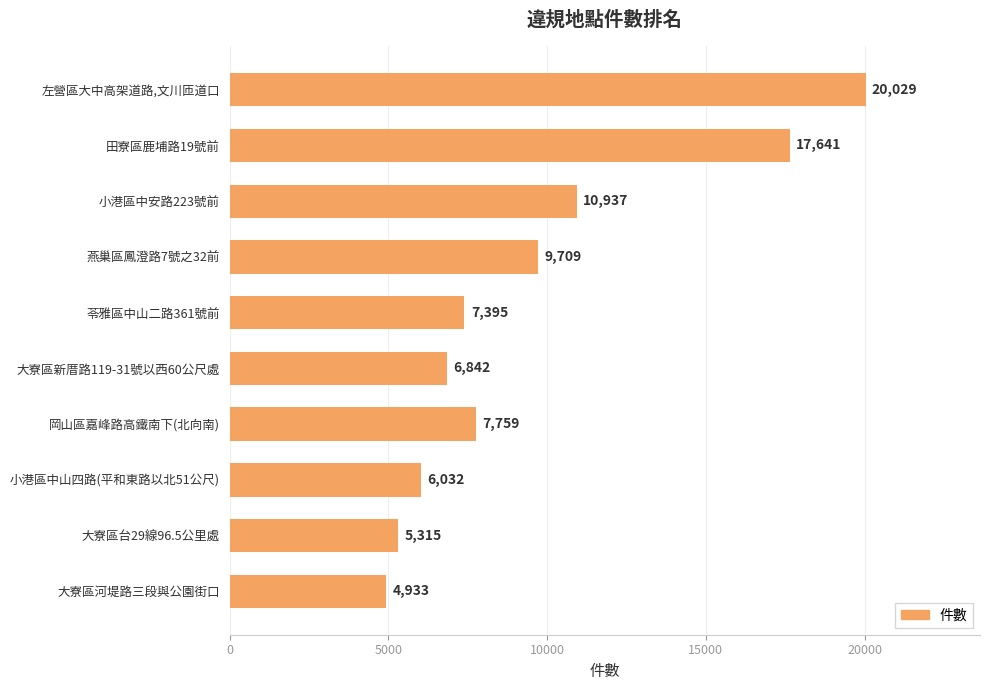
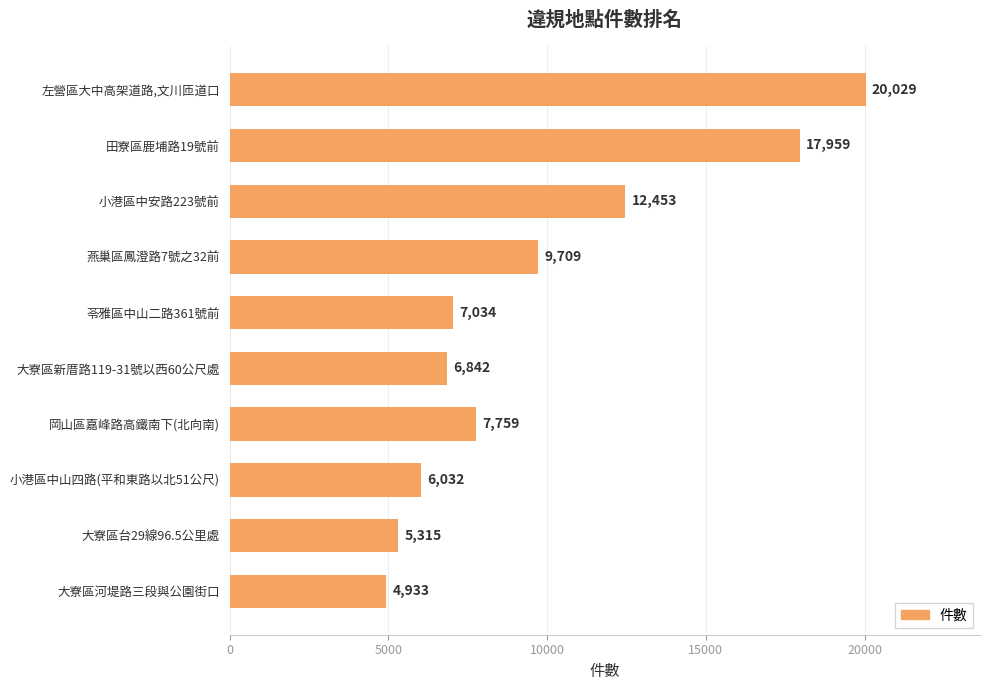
田寮區鹿埔路19號前: 17,641 -> 17,959
小港區中安路223號前: 10,937 -> 12,453
苓雅區中山二路361號前: 7,395 -> 7,034
